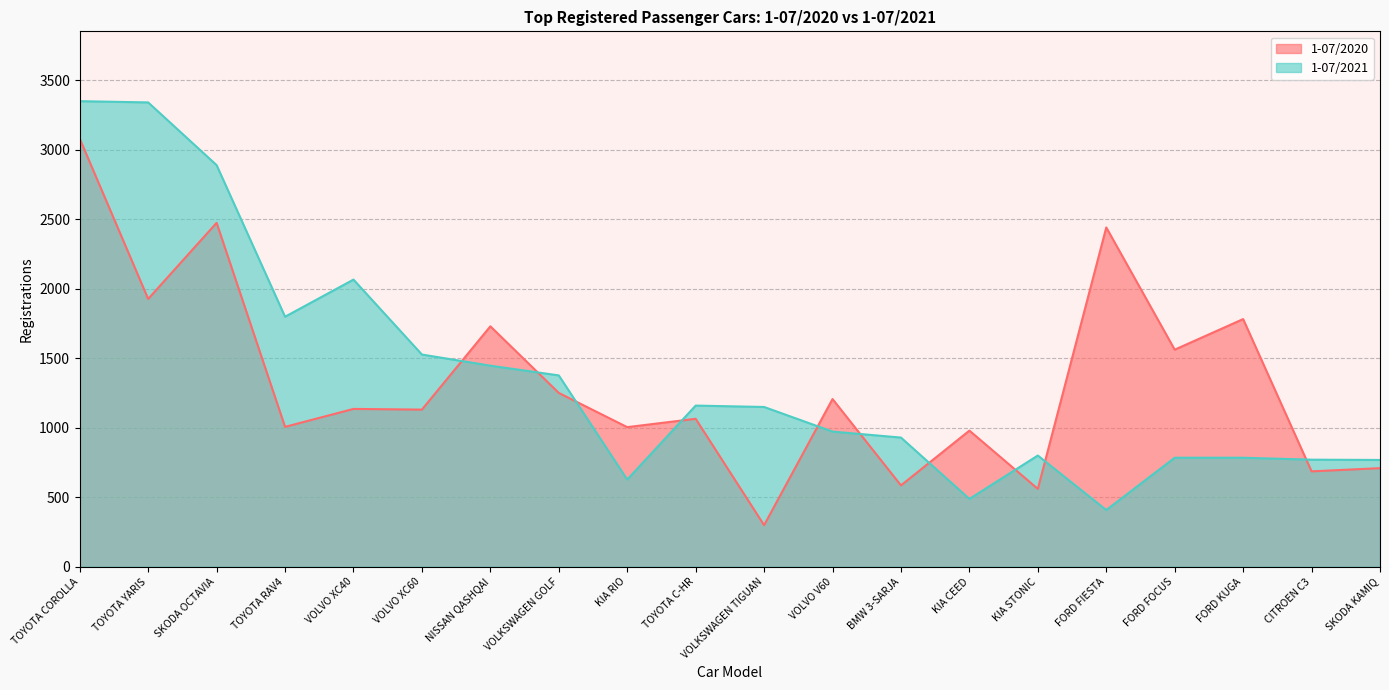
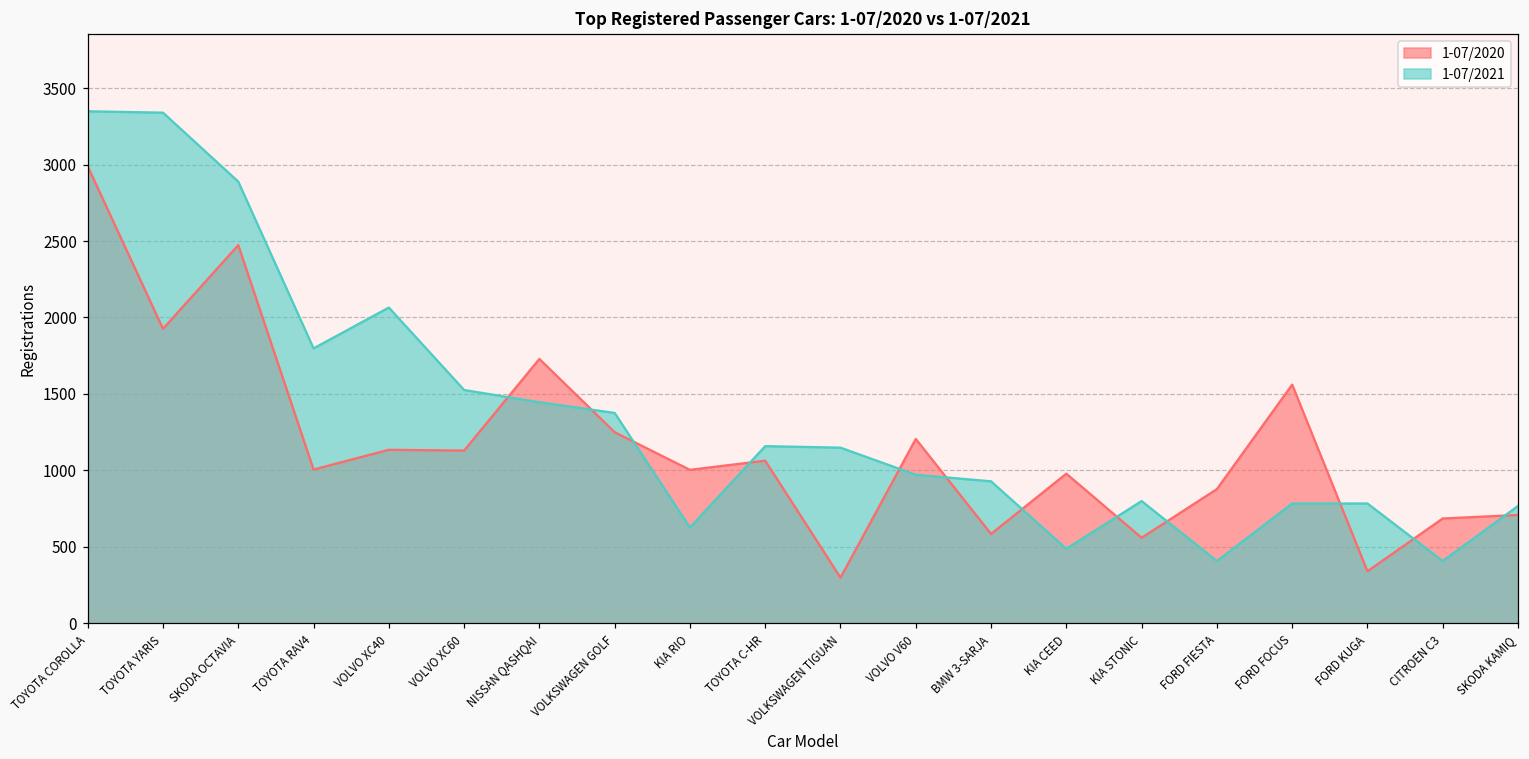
1-07/2020, TOYOTA COROLLA: 3080 -> 2990
1-07/2020, FORD FIESTA: 2440 -> 880
1-07/2020, FORD KUGA: 1780 -> 340
1-07/2021, CITROEN C3: 770 -> 410
